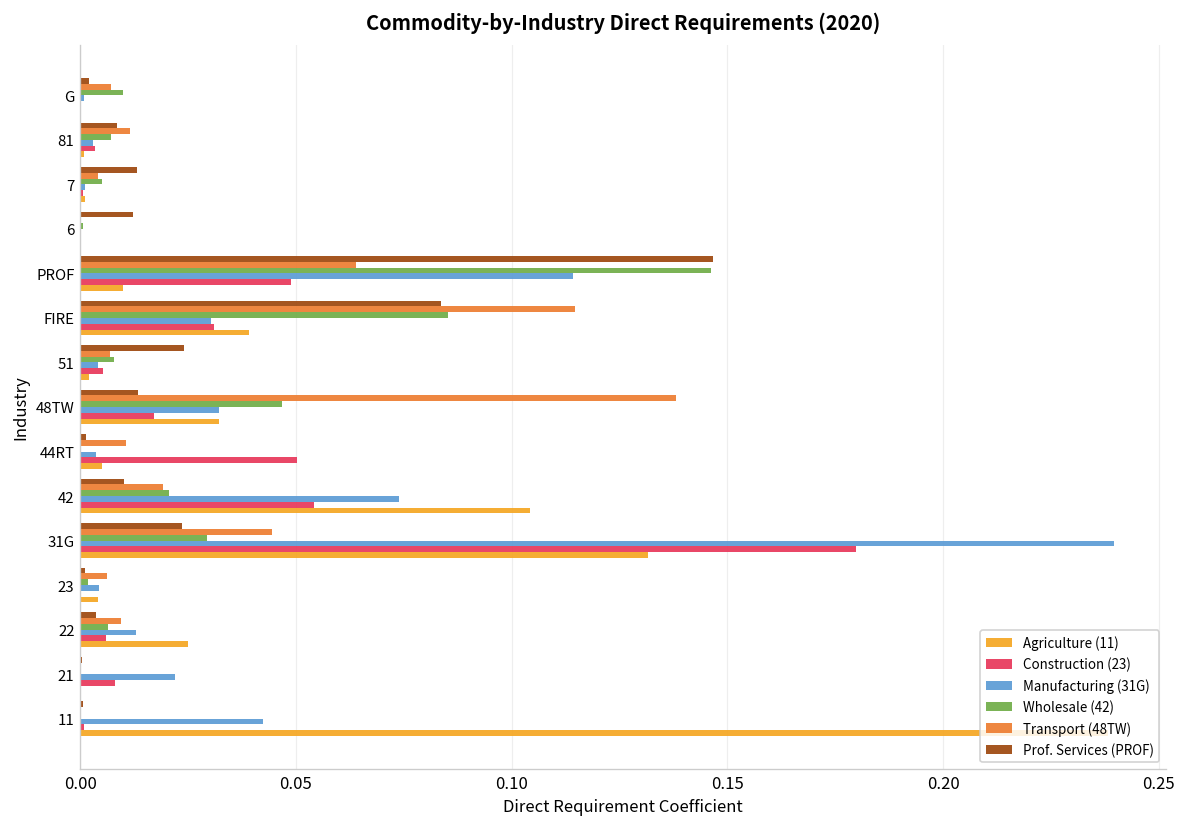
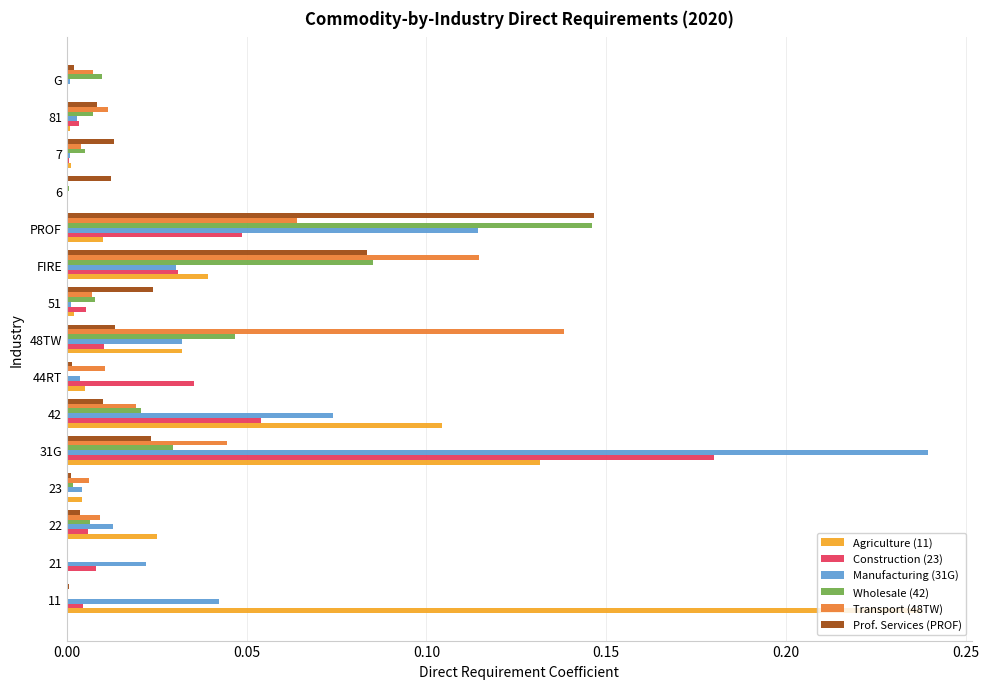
Manufacturing (31G), 51: 0.004 -> 0.001
Construction (23), 48TW: 0.017 -> 0.010
Construction (23), 44RT: 0.050 -> 0.035
Construction (23), 11: 0.001 -> 0.005
